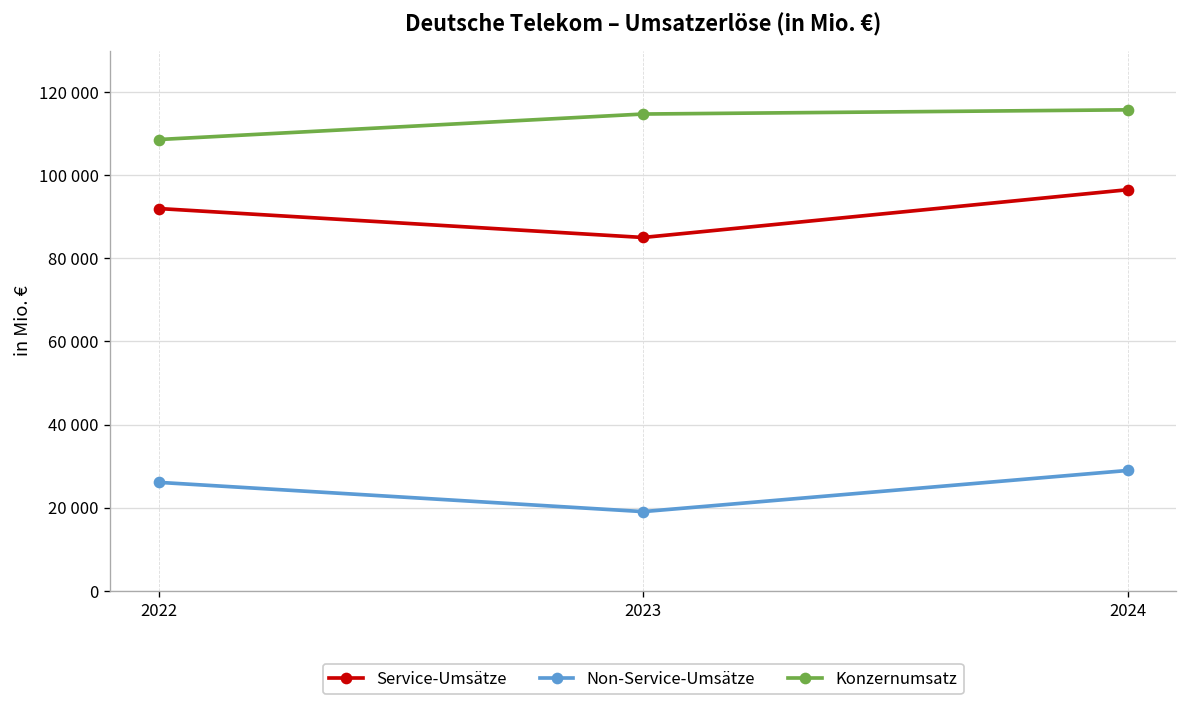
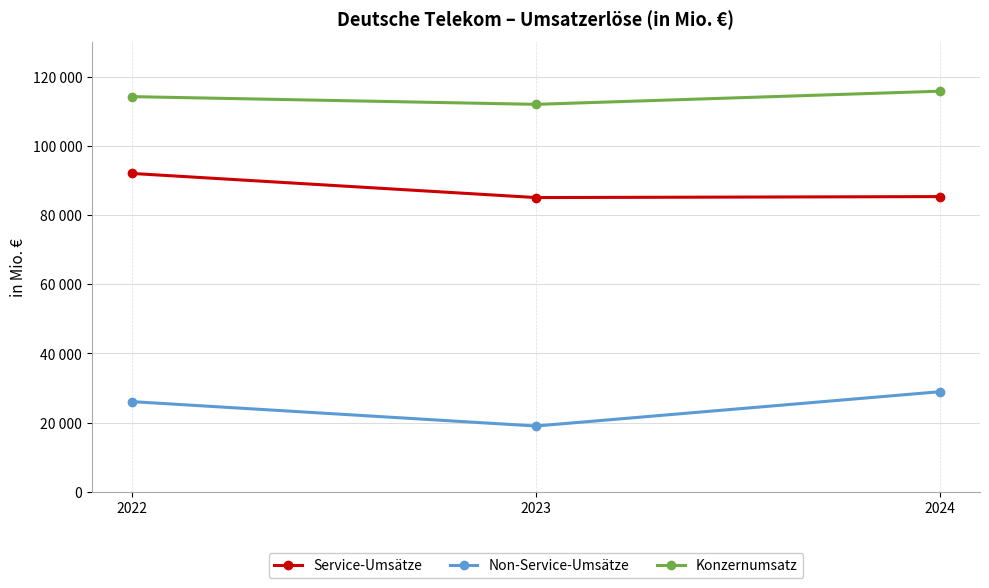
Konzernumsatz, 2022: 109000 -> 114000
Konzernumsatz, 2023: 115000 -> 112000
Service-Umsätze, 2024: 97000 -> 85000
